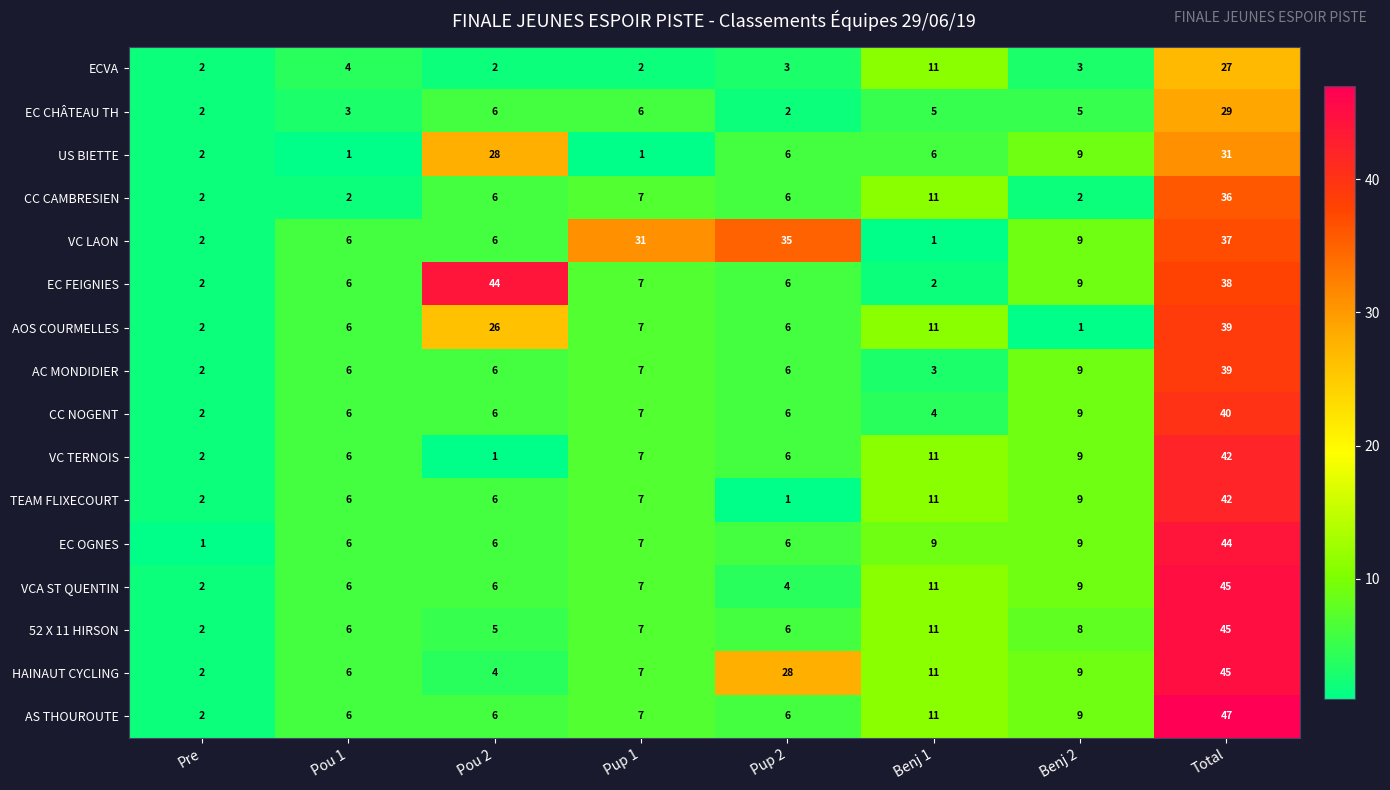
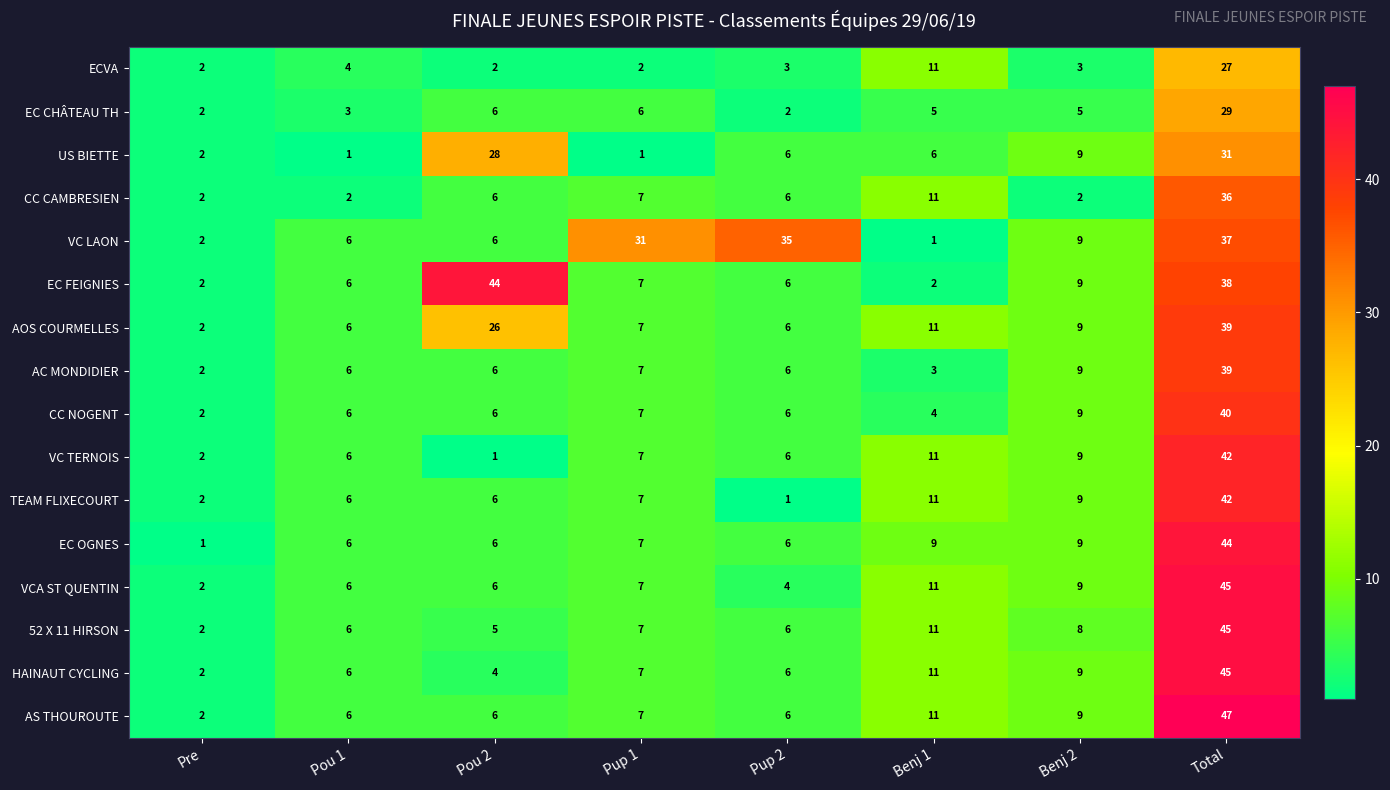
AOS COURMELLES, Benj 2: 1 -> 9
HAINAUT CYCLING, Pup 2: 28 -> 6
